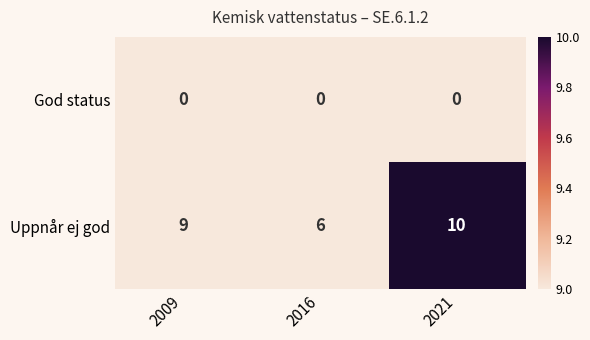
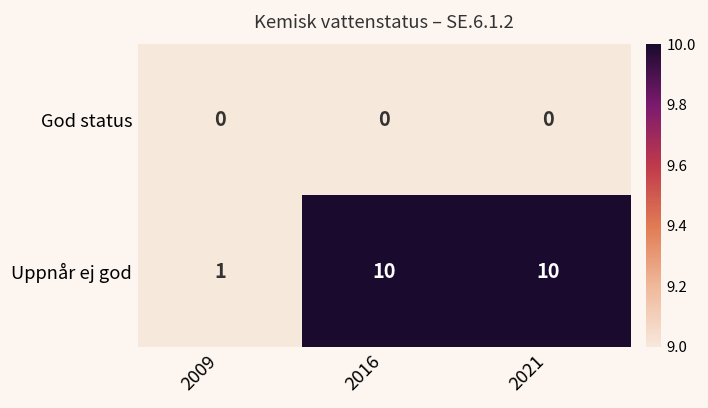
Uppnår ej god, 2009: 9 -> 1
Uppnår ej god, 2016: 6 -> 10
